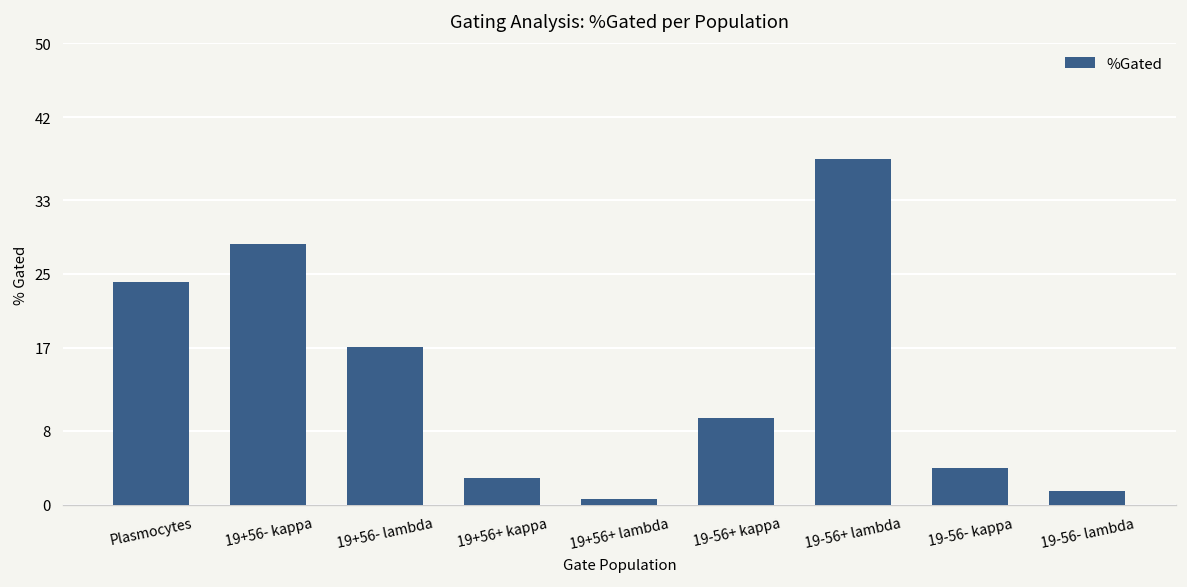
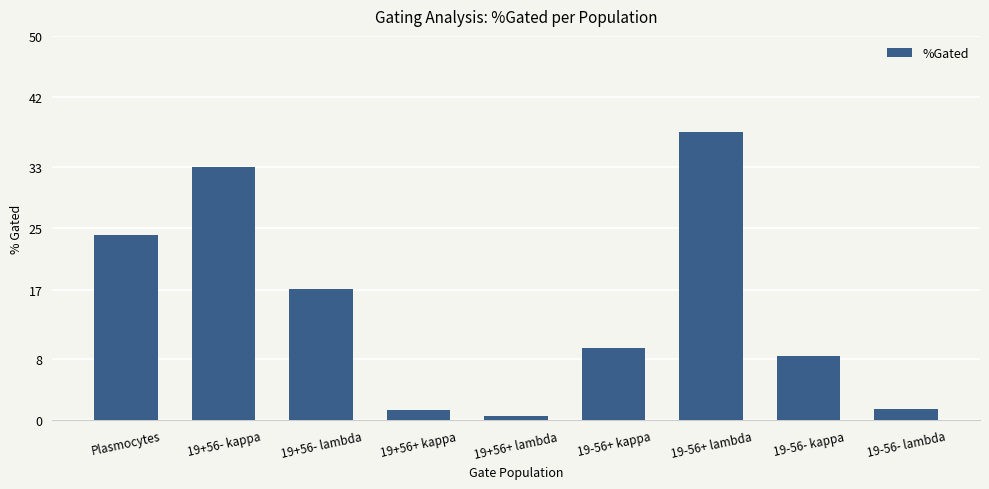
19+56- kappa: 28 -> 33
19+56+ kappa: 3 -> 1
19-56- kappa: 4 -> 8
